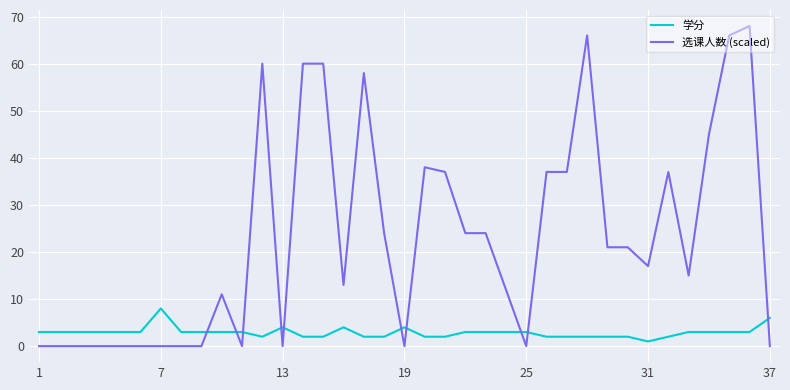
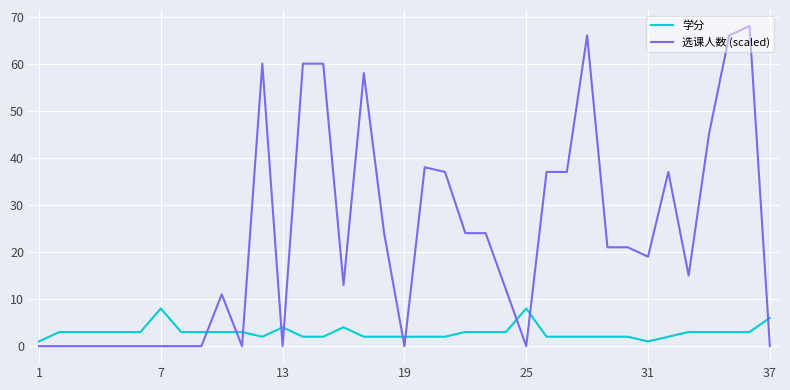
学分, 1: 3 -> 1
学分, 19: 4 -> 2
学分, 25: 3 -> 8
选课人数 (scaled), 31: 17 -> 19
